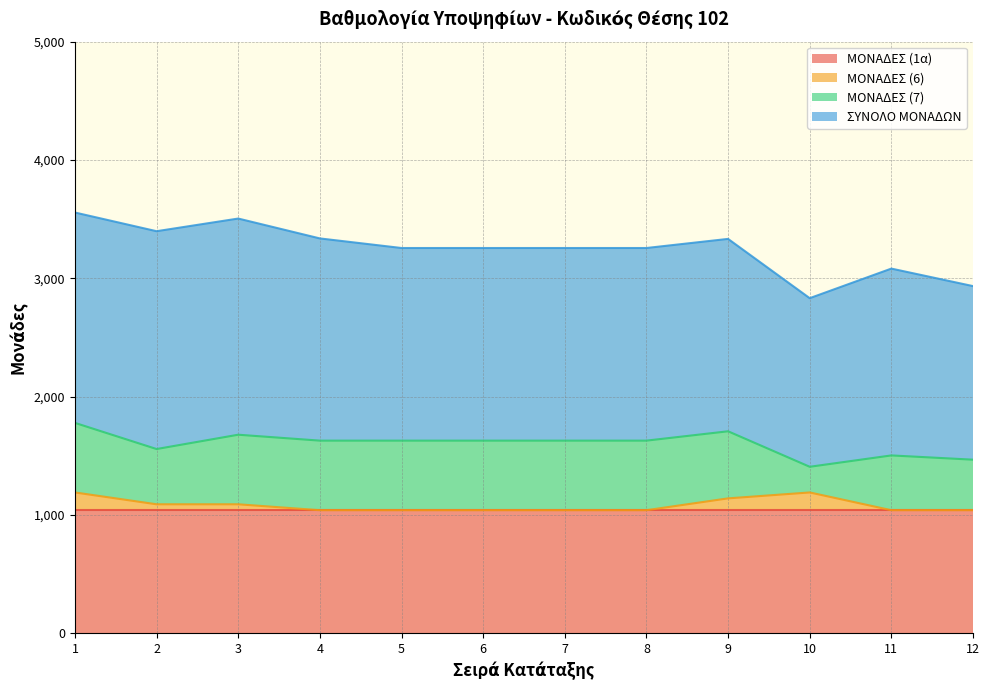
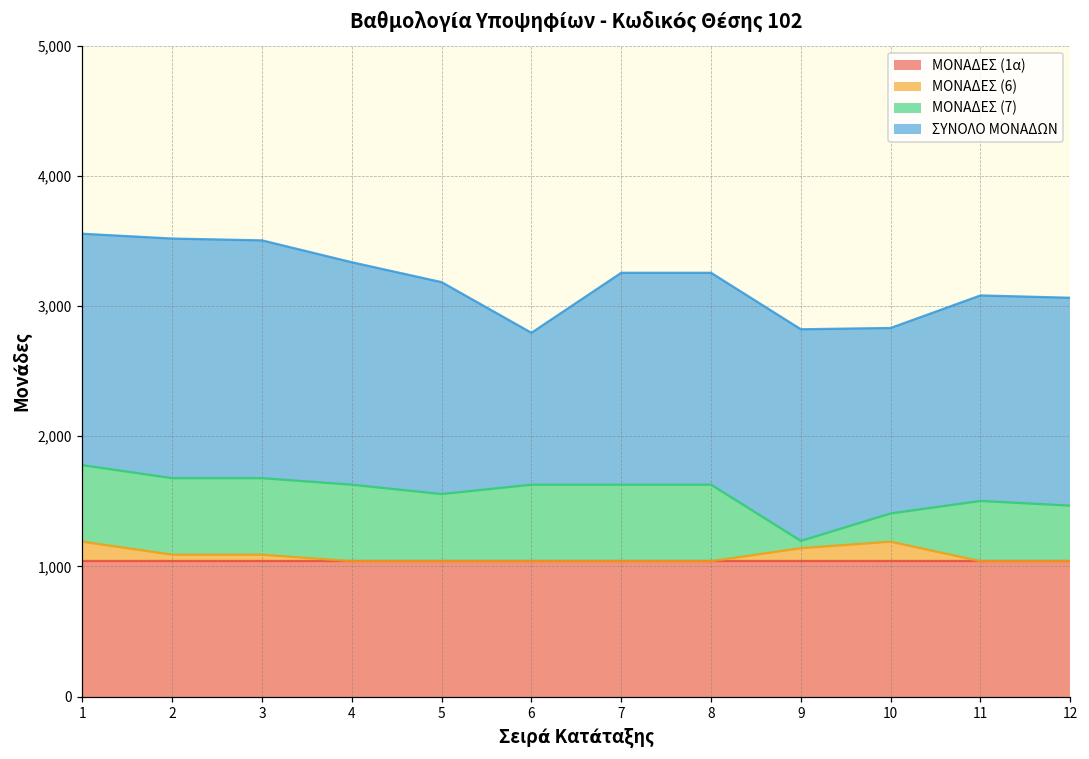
ΜΟΝΑΔΕΣ (7), 2: 470 -> 590
ΜΟΝΑΔΕΣ (7), 5: 590 -> 520
ΣΥΝΟΛΟ ΜΟΝΑΔΩΝ, 6: 1,630 -> 1,170
ΜΟΝΑΔΕΣ (7), 9: 570 -> 60
ΣΥΝΟΛΟ ΜΟΝΑΔΩΝ, 12: 1,470 -> 1,600
